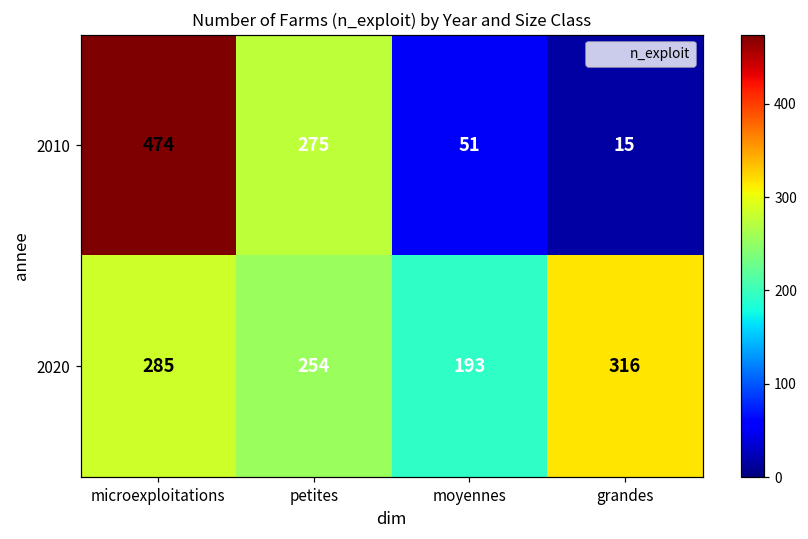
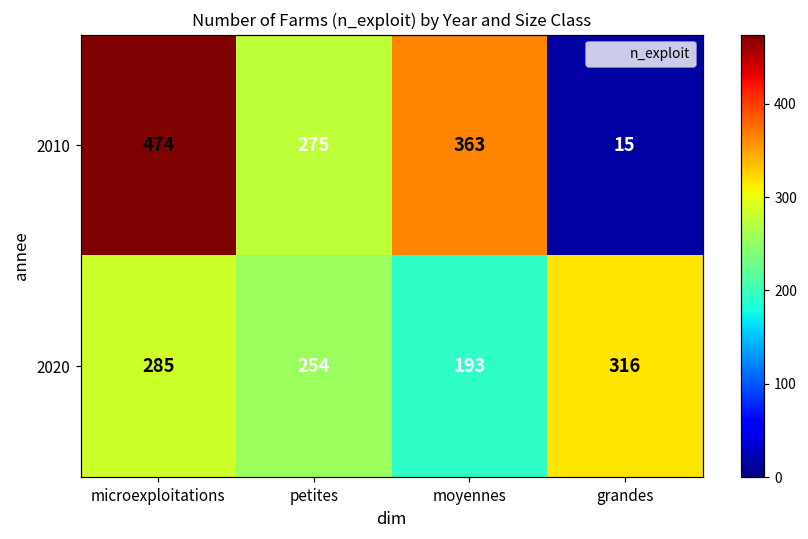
2010, moyennes: 51 -> 363
